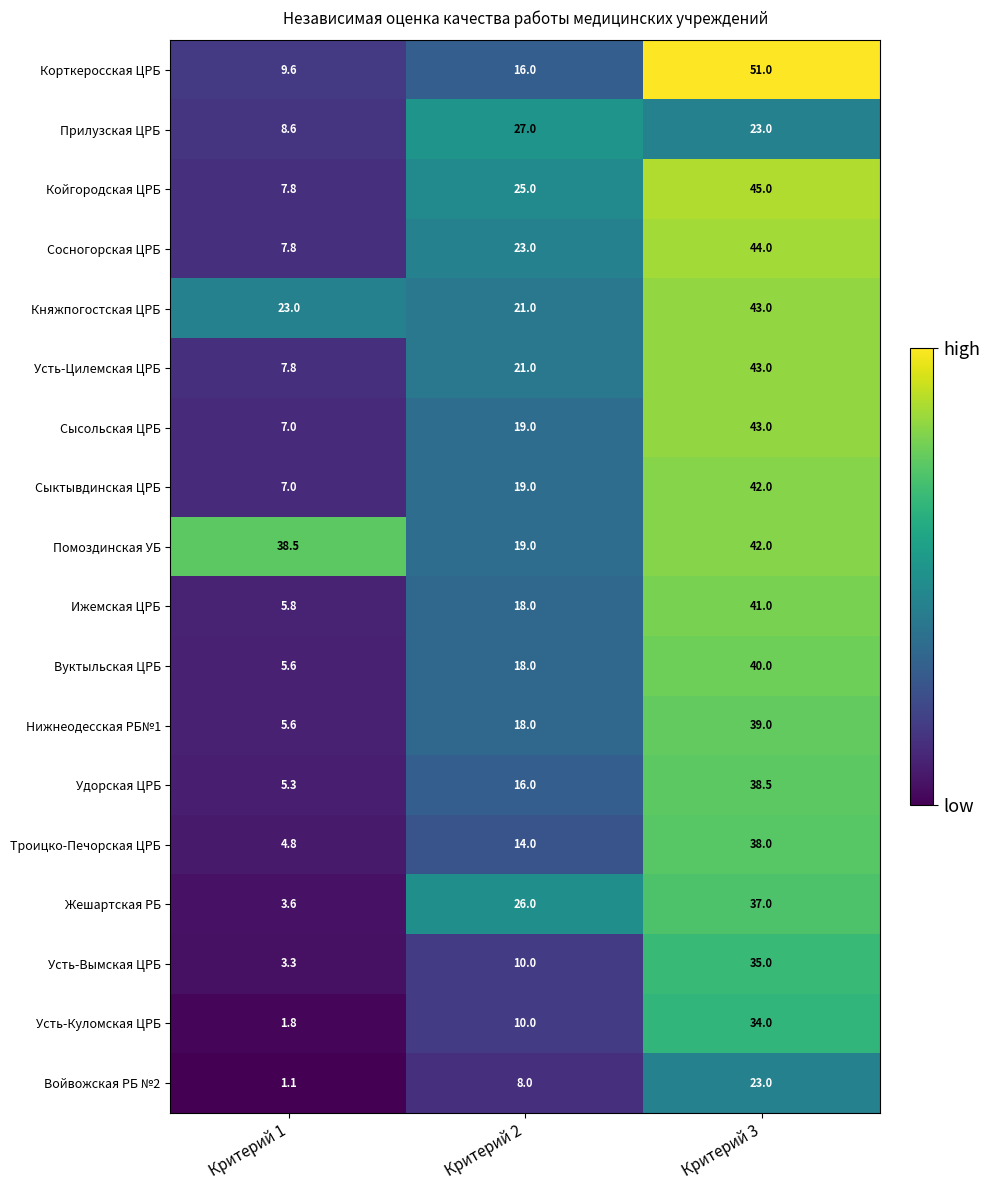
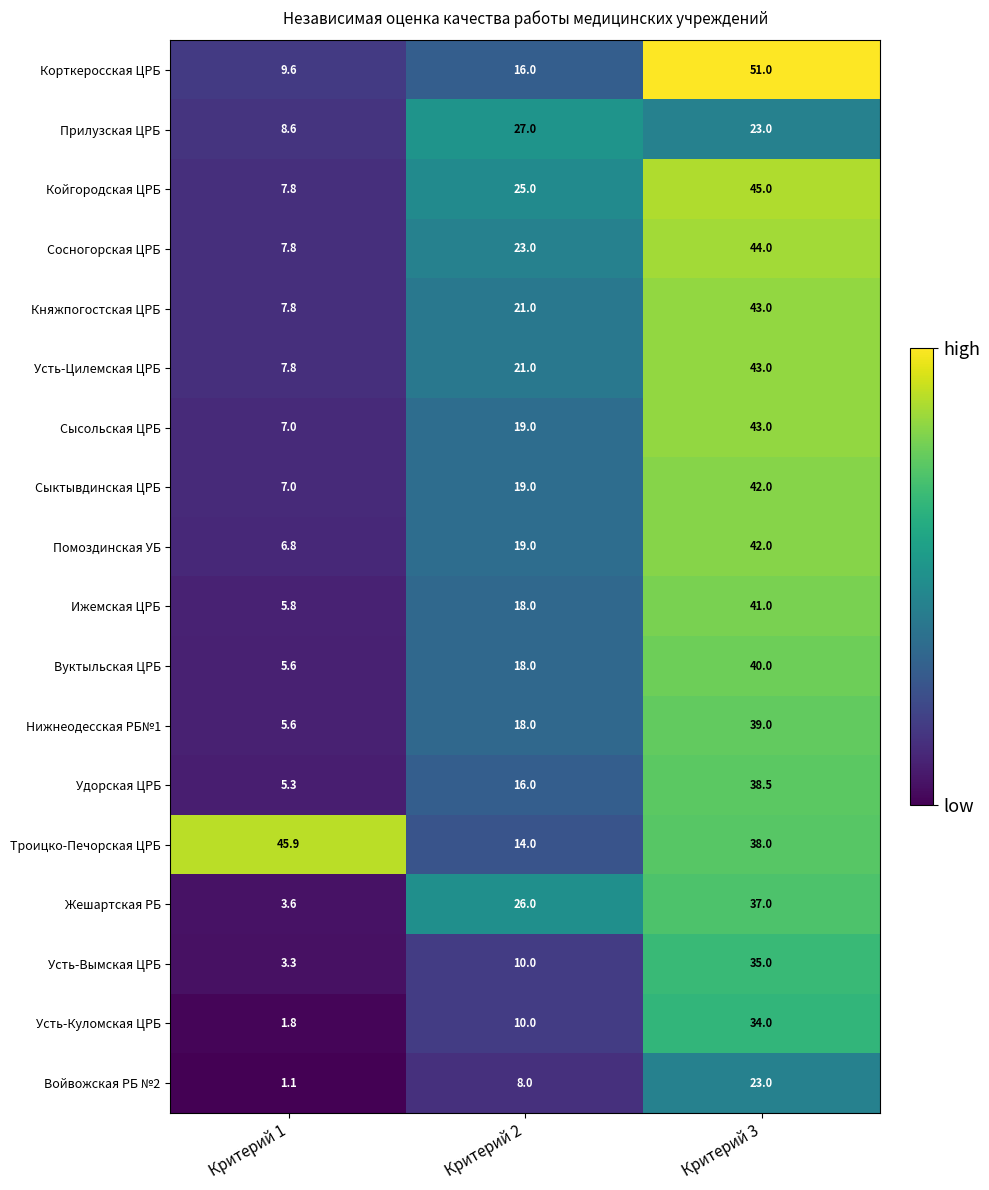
Княжпогостская ЦРБ, Критерий 1: 23.0 -> 7.8
Помоздинская УБ, Критерий 1: 38.5 -> 6.8
Троицко-Печорская ЦРБ, Критерий 1: 4.8 -> 45.9
